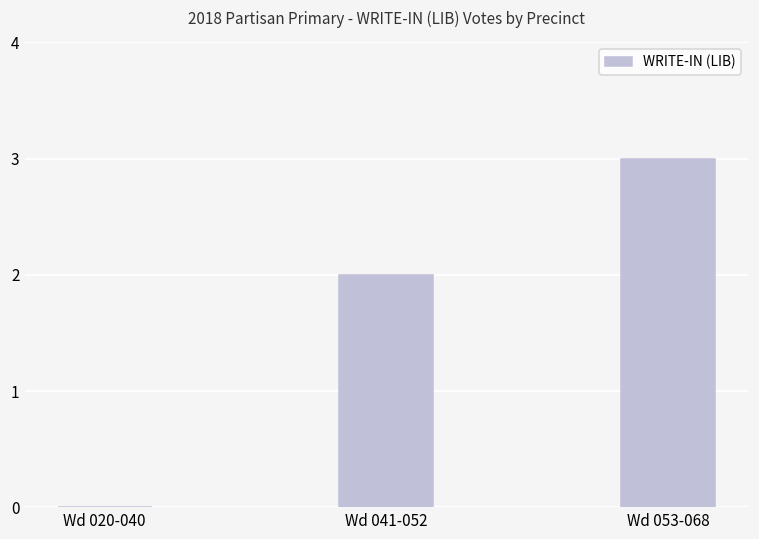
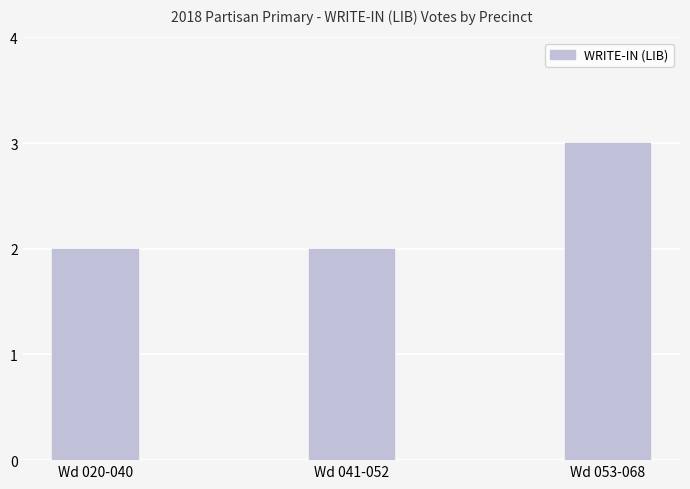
Wd 020-040: 0 -> 2
